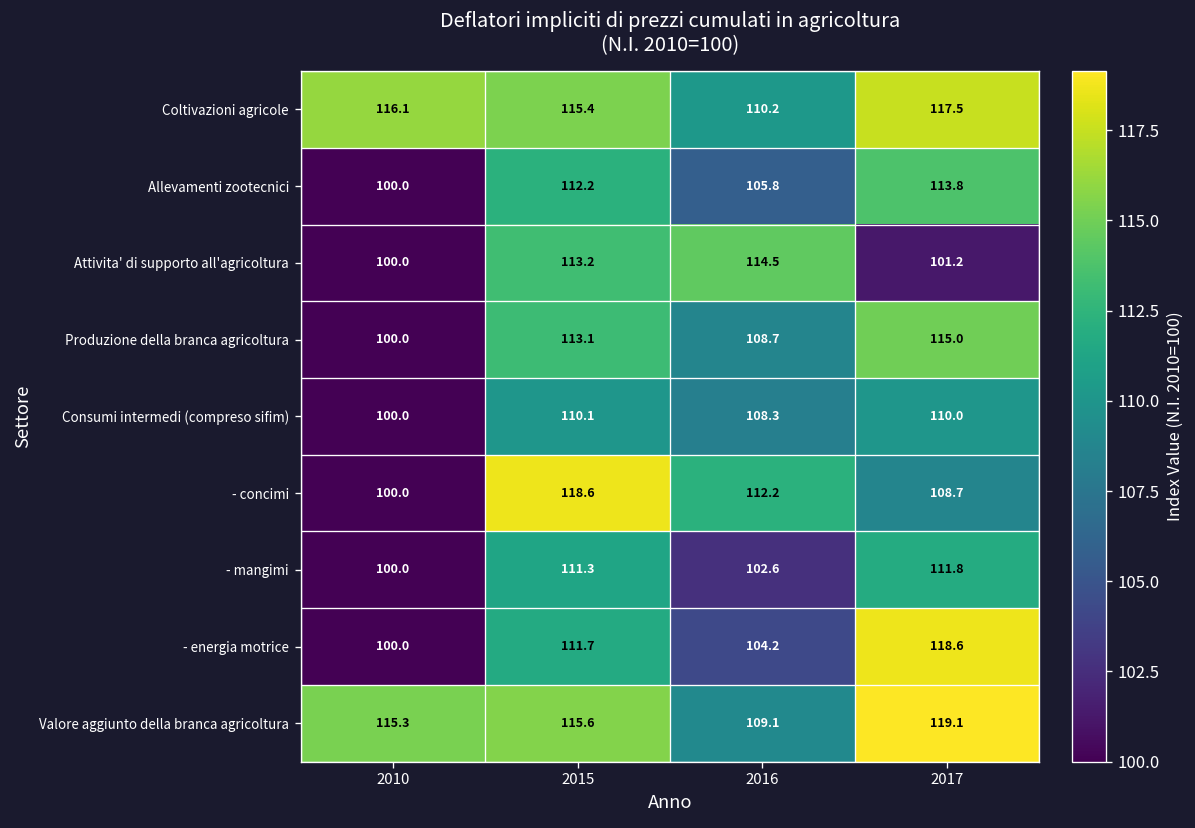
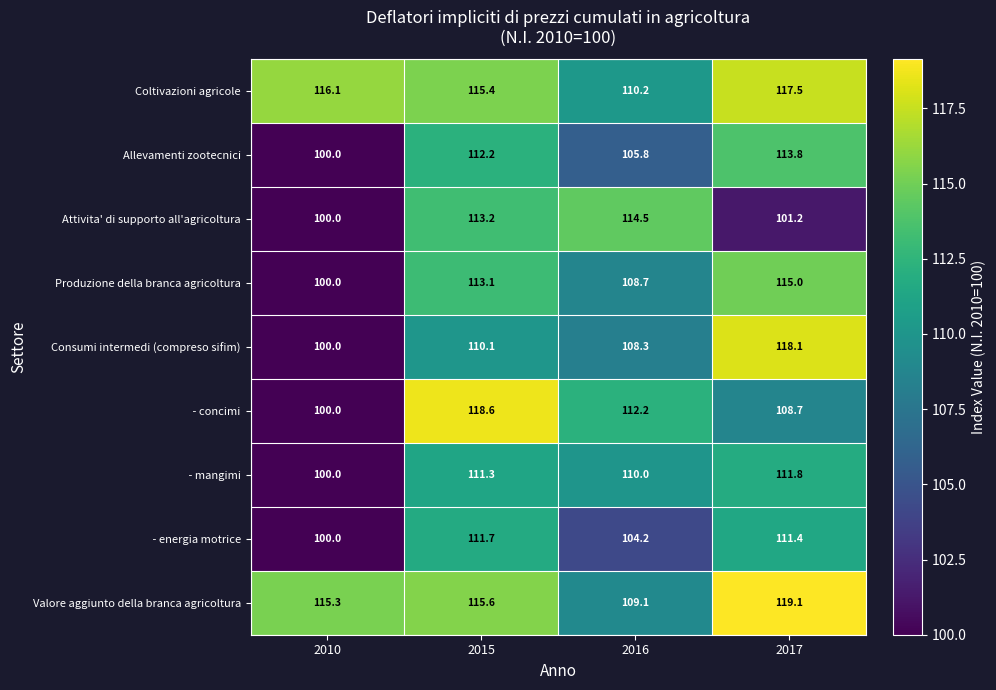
Consumi intermedi (compreso sifim), 2017: 110.0 -> 118.1
- mangimi, 2016: 102.6 -> 110.0
- energia motrice, 2017: 118.6 -> 111.4
